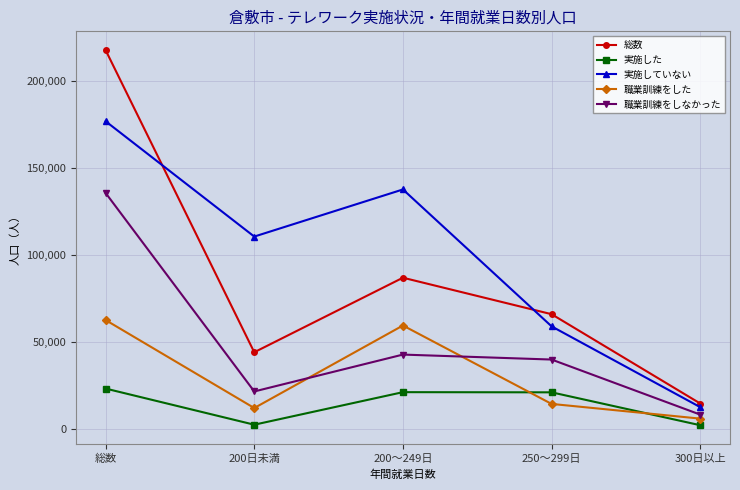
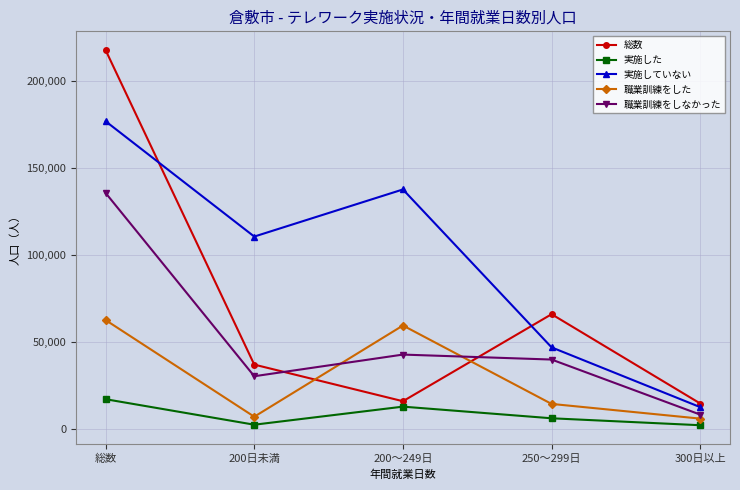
実施した, 総数: 23,000 -> 17,000
総数, 200日未満: 44,000 -> 37,000
職業訓練をした, 200日未満: 12,000 -> 7,000
職業訓練をしなかった, 200日未満: 21,000 -> 30,000
総数, 200～249日: 87,000 -> 16,000
実施した, 200～249日: 21,000 -> 13,000
実施した, 250～299日: 21,000 -> 6,000
実施していない, 250～299日: 59,000 -> 47,000
